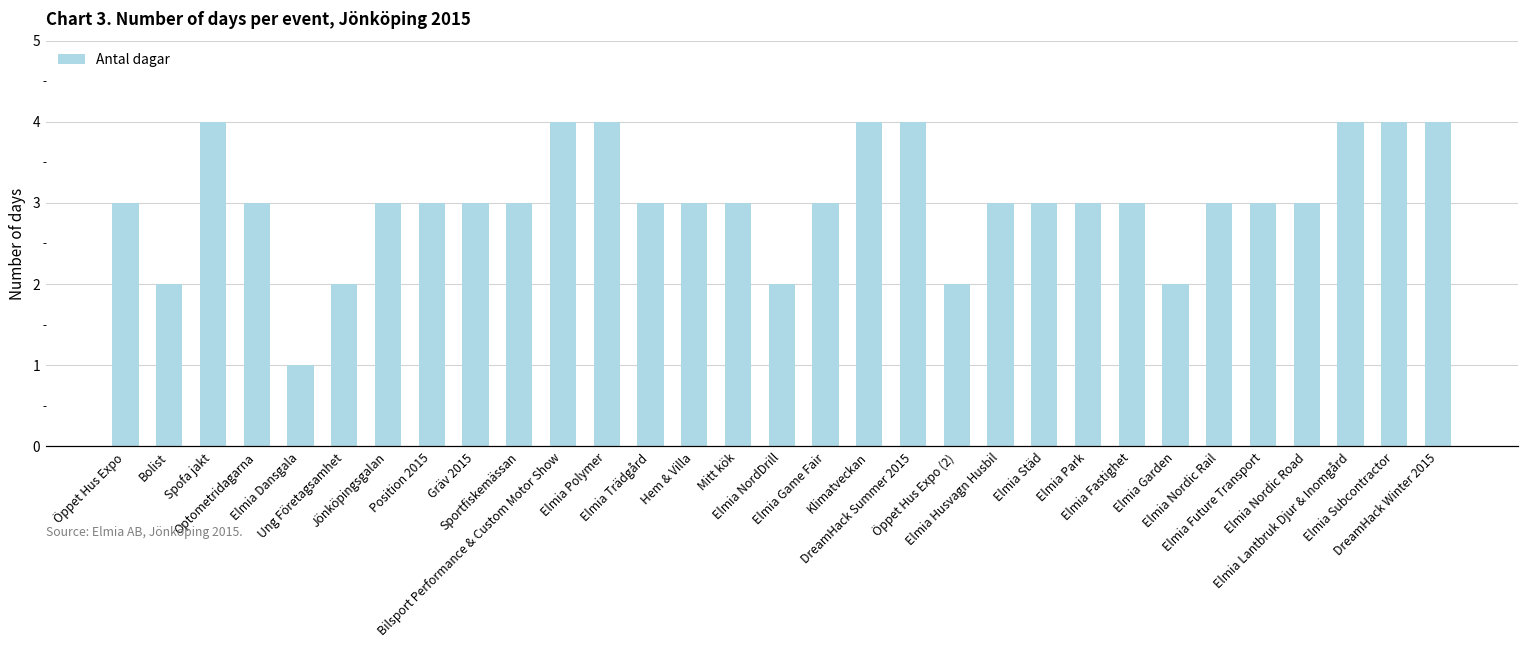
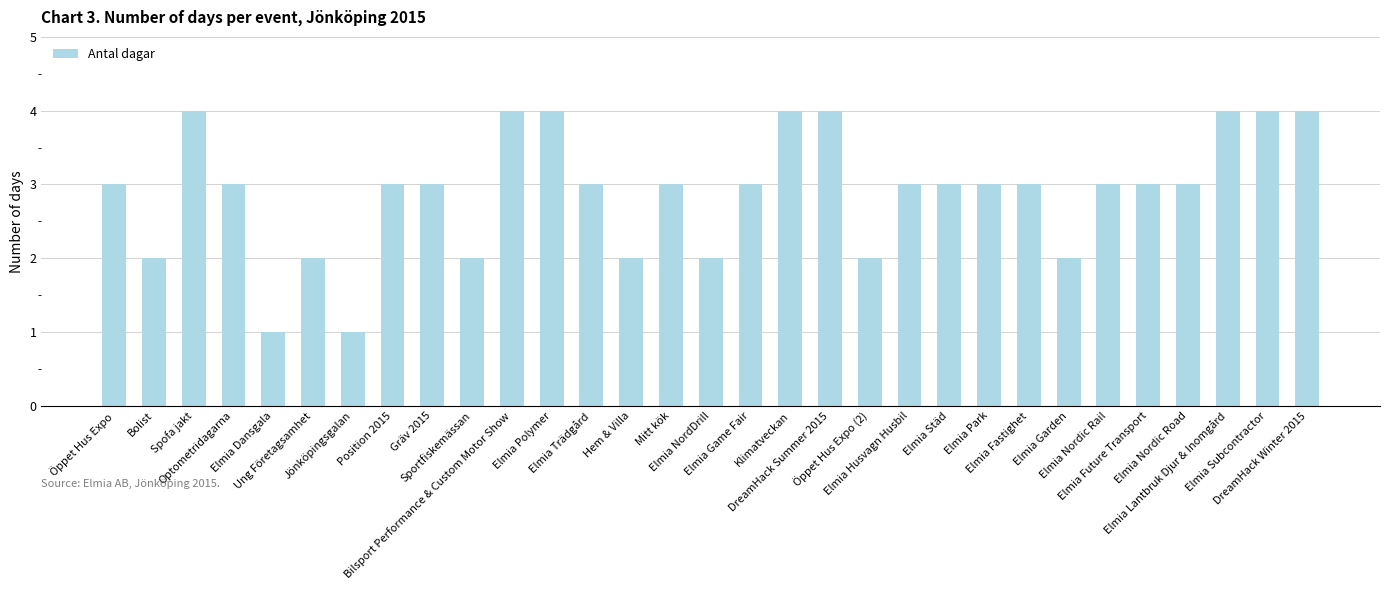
Jönköpingsgalan: 3 -> 1
Sportfiskemässan: 3 -> 2
Hem & Villa: 3 -> 2
